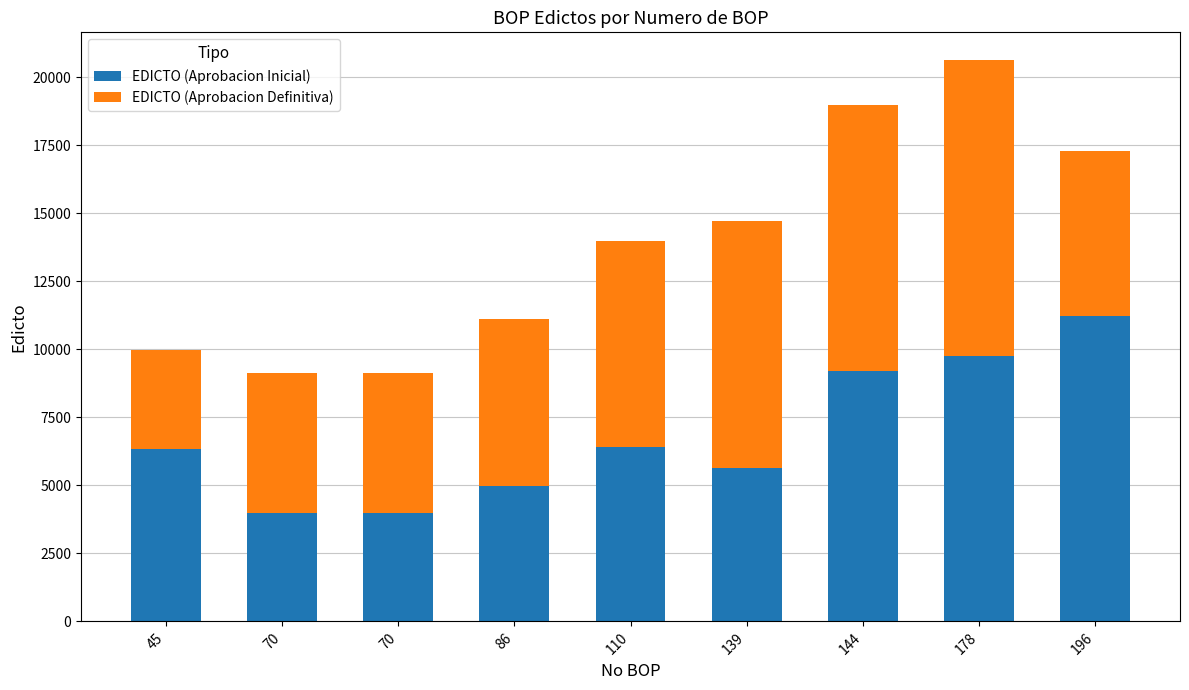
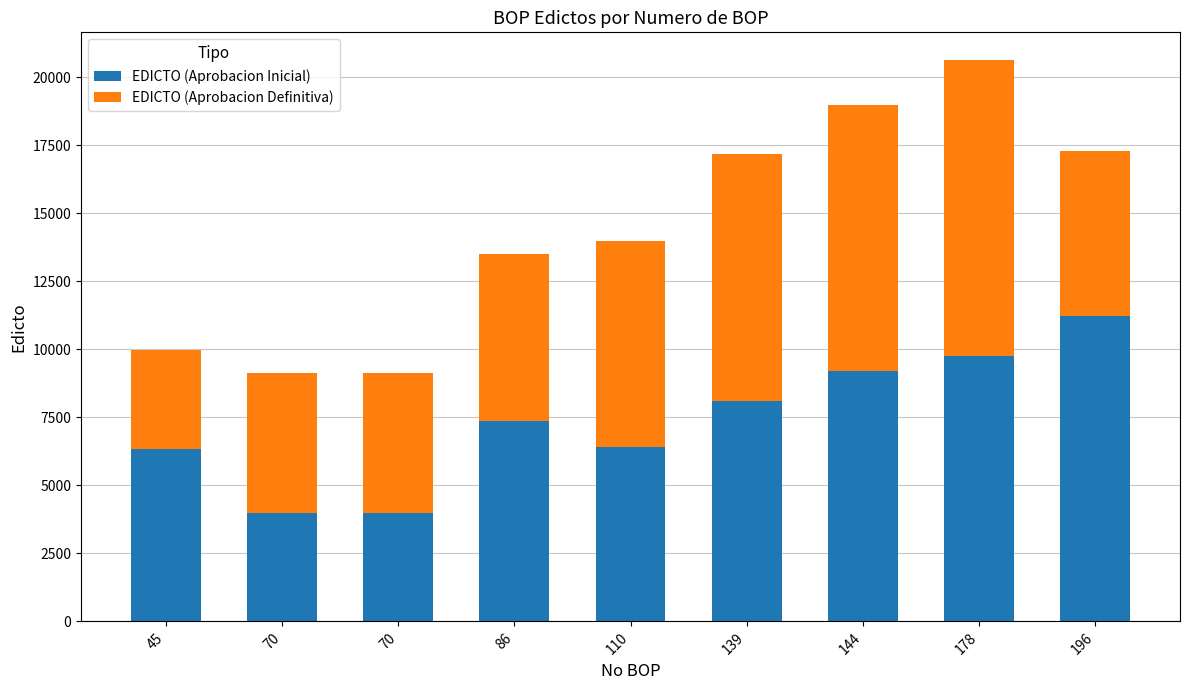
EDICTO (Aprobacion Inicial), 86: 5000 -> 7300
EDICTO (Aprobacion Inicial), 139: 5600 -> 8100
